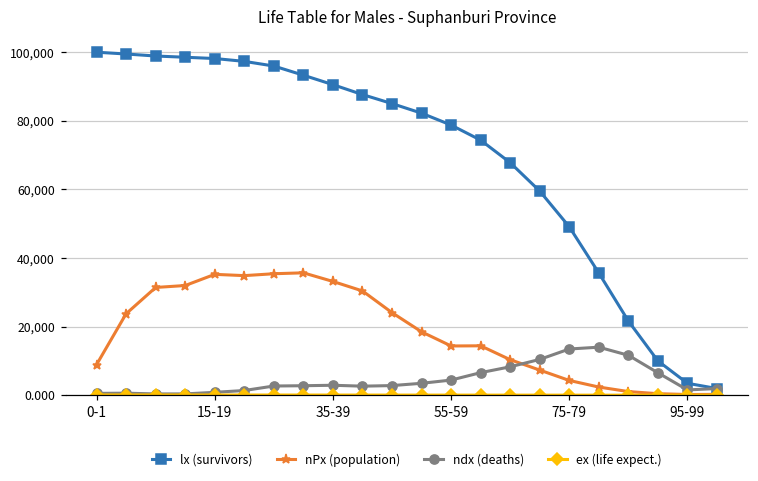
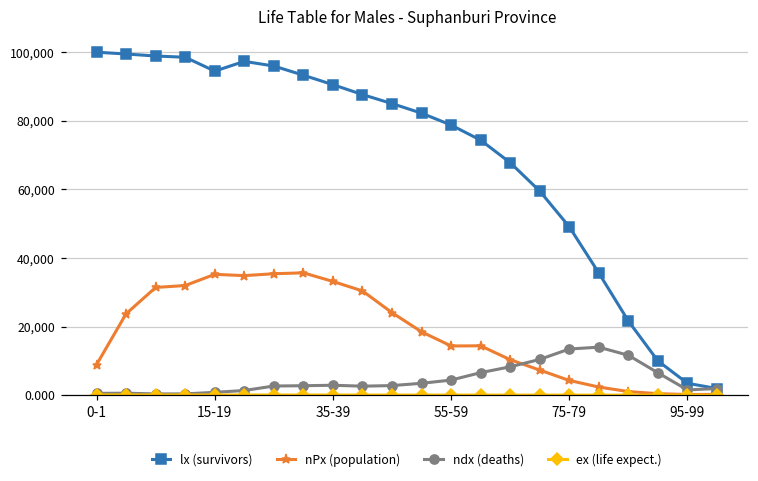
lx (survivors), 15-19: 98,000 -> 94,000
